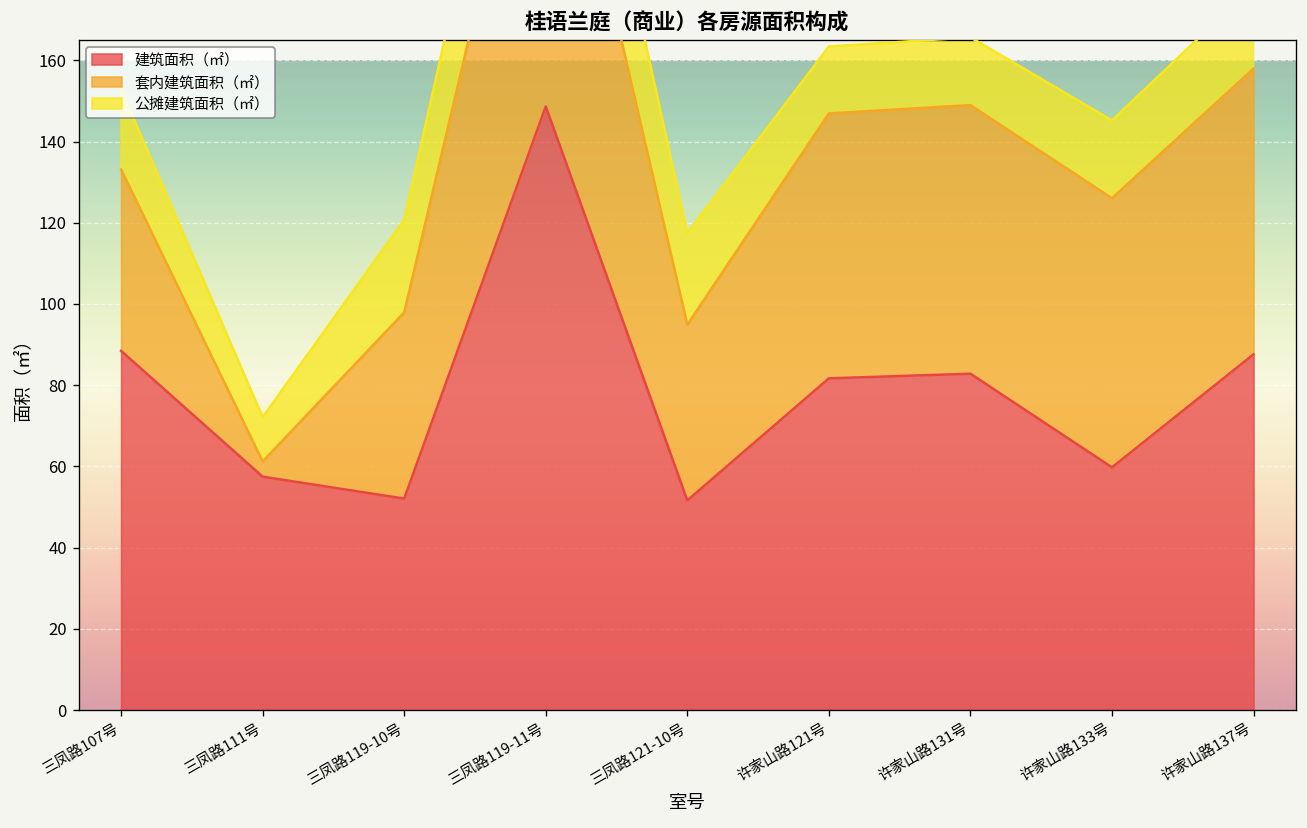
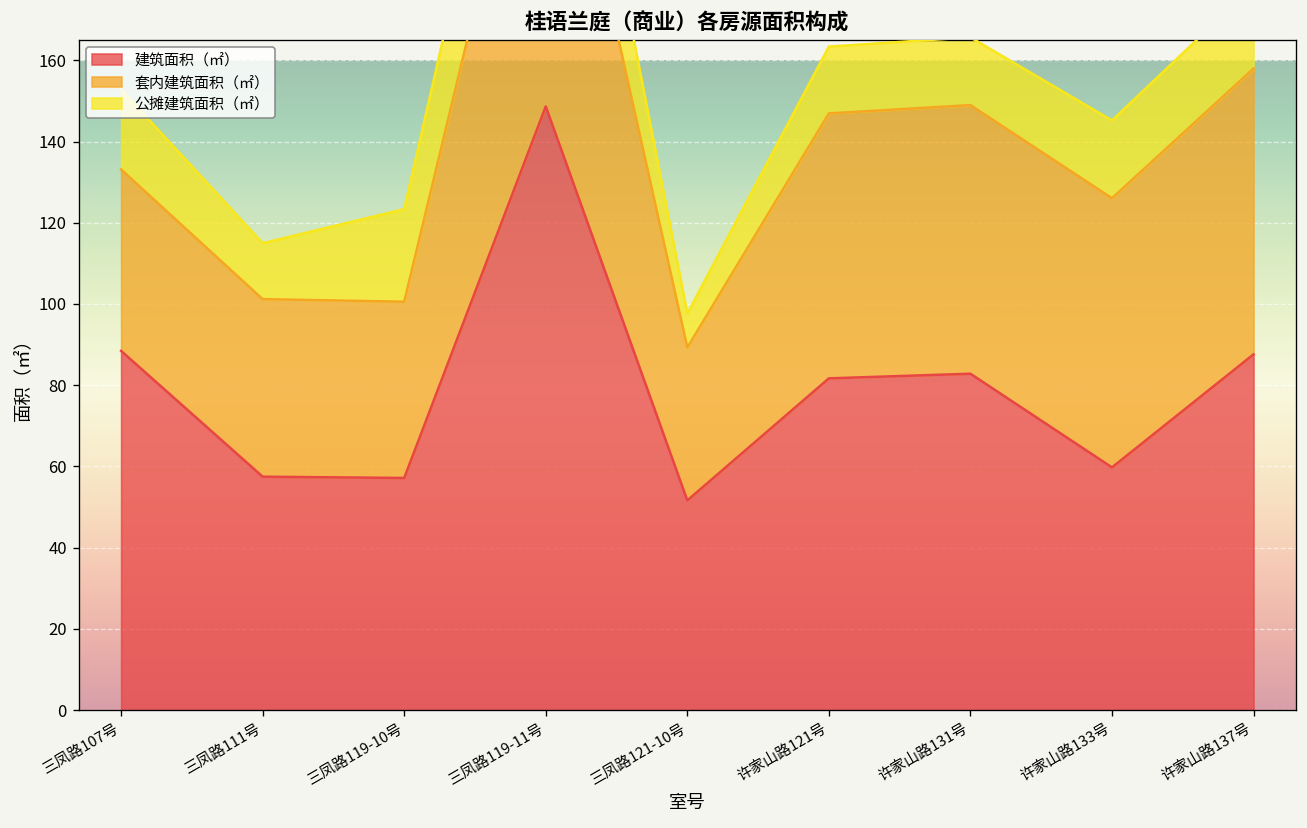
套内建筑面积（㎡）, 三凤路111号: 4 -> 44
公摊建筑面积（㎡）, 三凤路111号: 11 -> 14
建筑面积（㎡）, 三凤路119-10号: 52 -> 57
套内建筑面积（㎡）, 三凤路119-10号: 46 -> 43
套内建筑面积（㎡）, 三凤路121-10号: 43 -> 38
公摊建筑面积（㎡）, 三凤路121-10号: 23 -> 8
